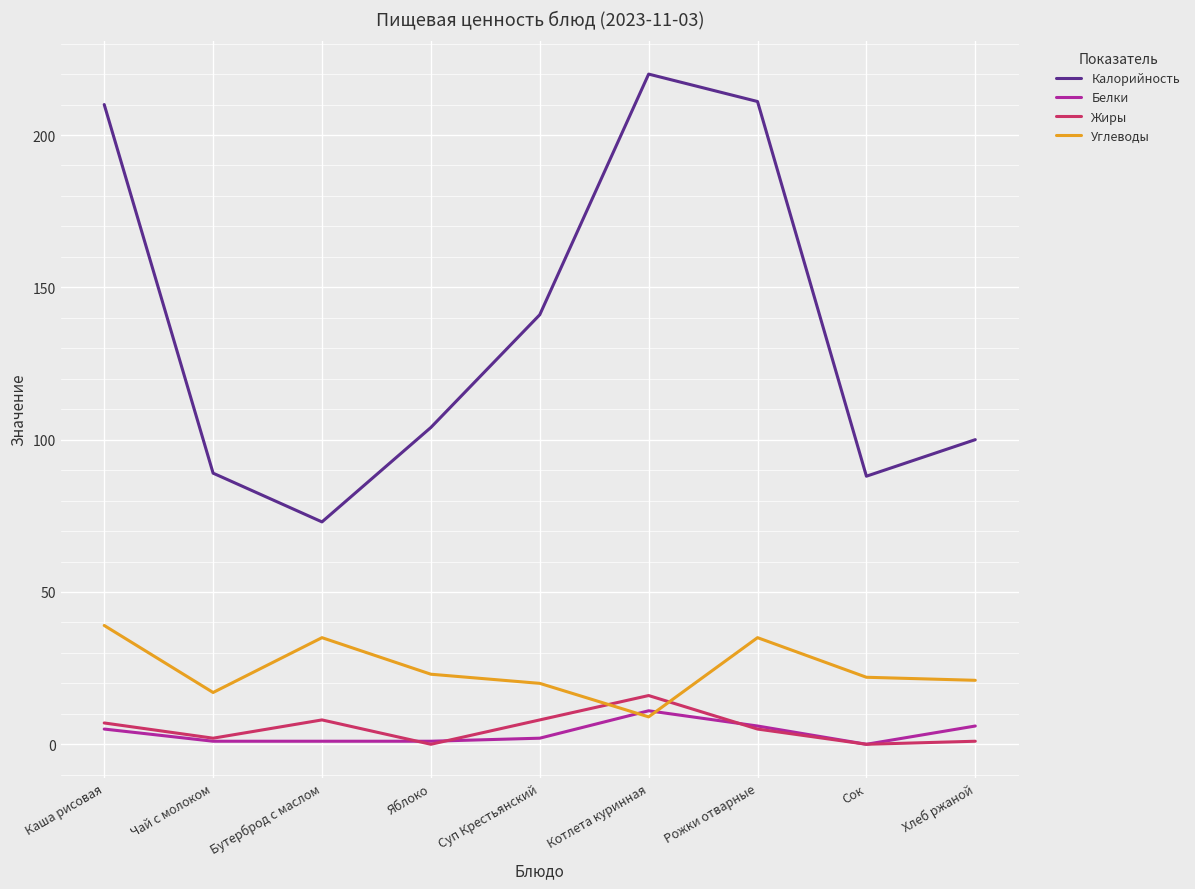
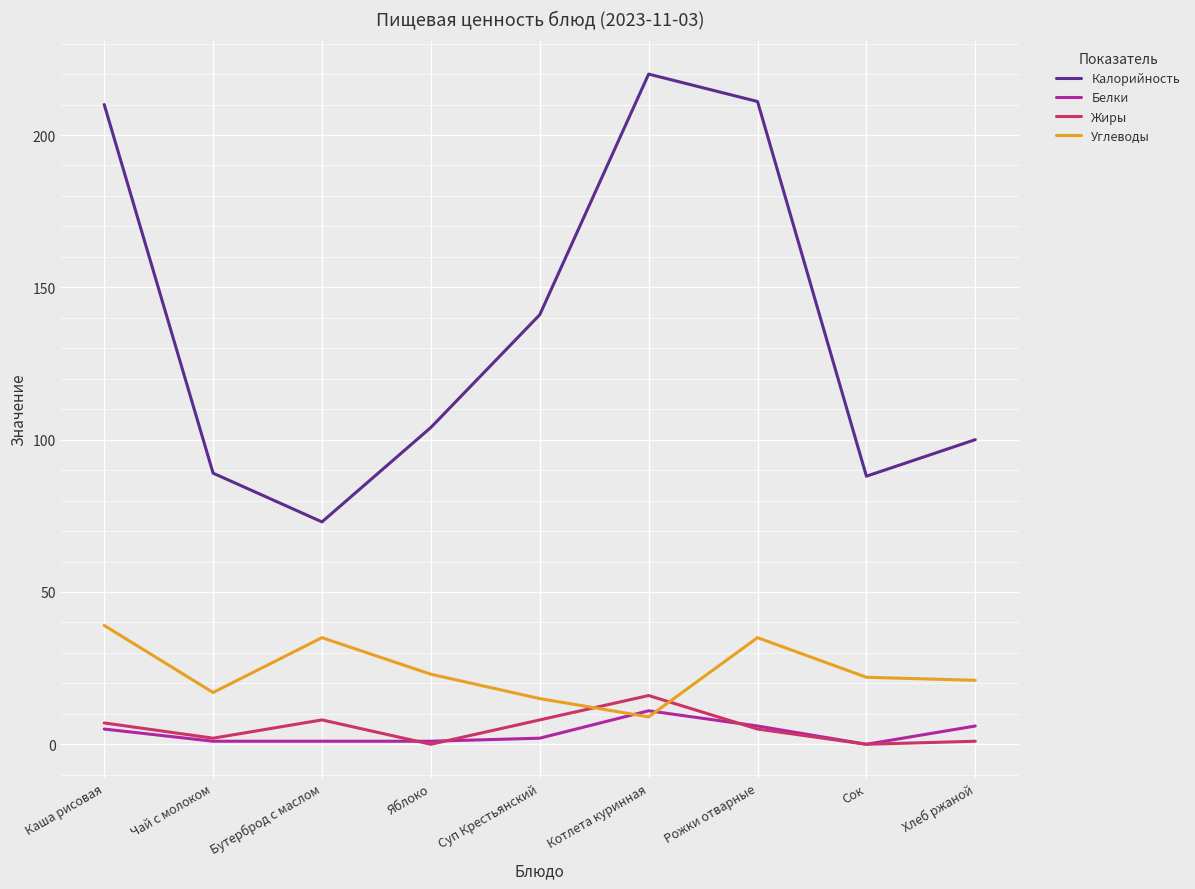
Углеводы, Суп Крестьянский: 20 -> 15
